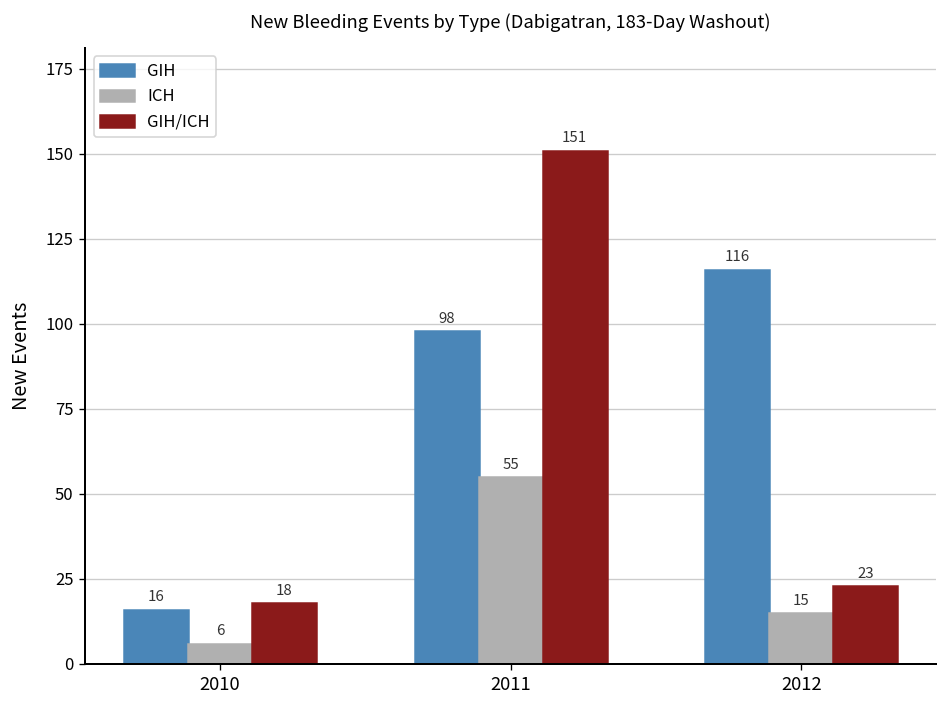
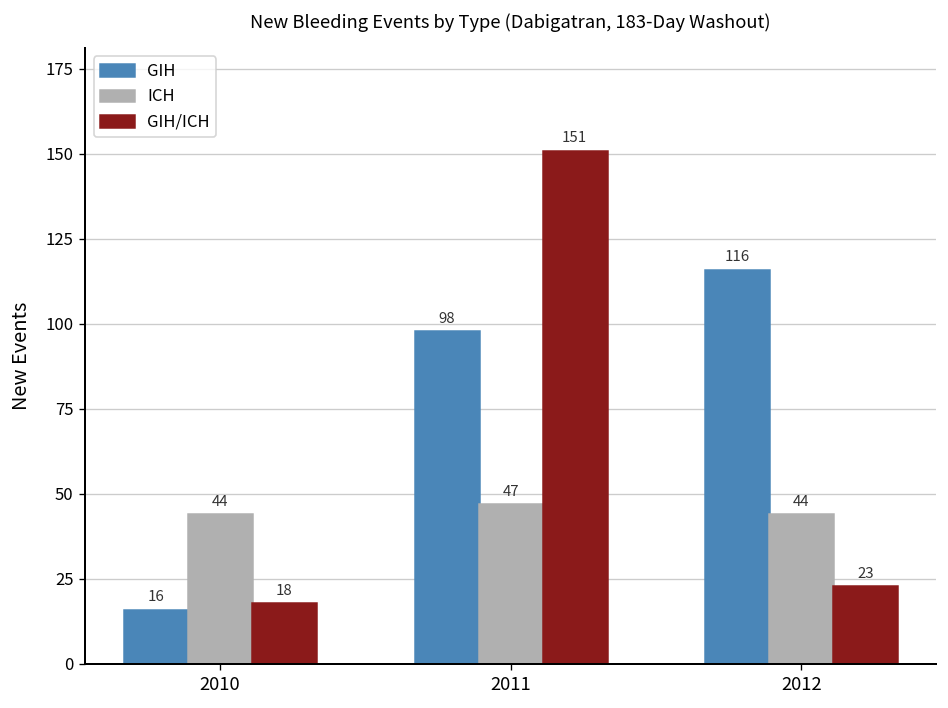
ICH, 2010: 6 -> 44
ICH, 2011: 55 -> 47
ICH, 2012: 15 -> 44
